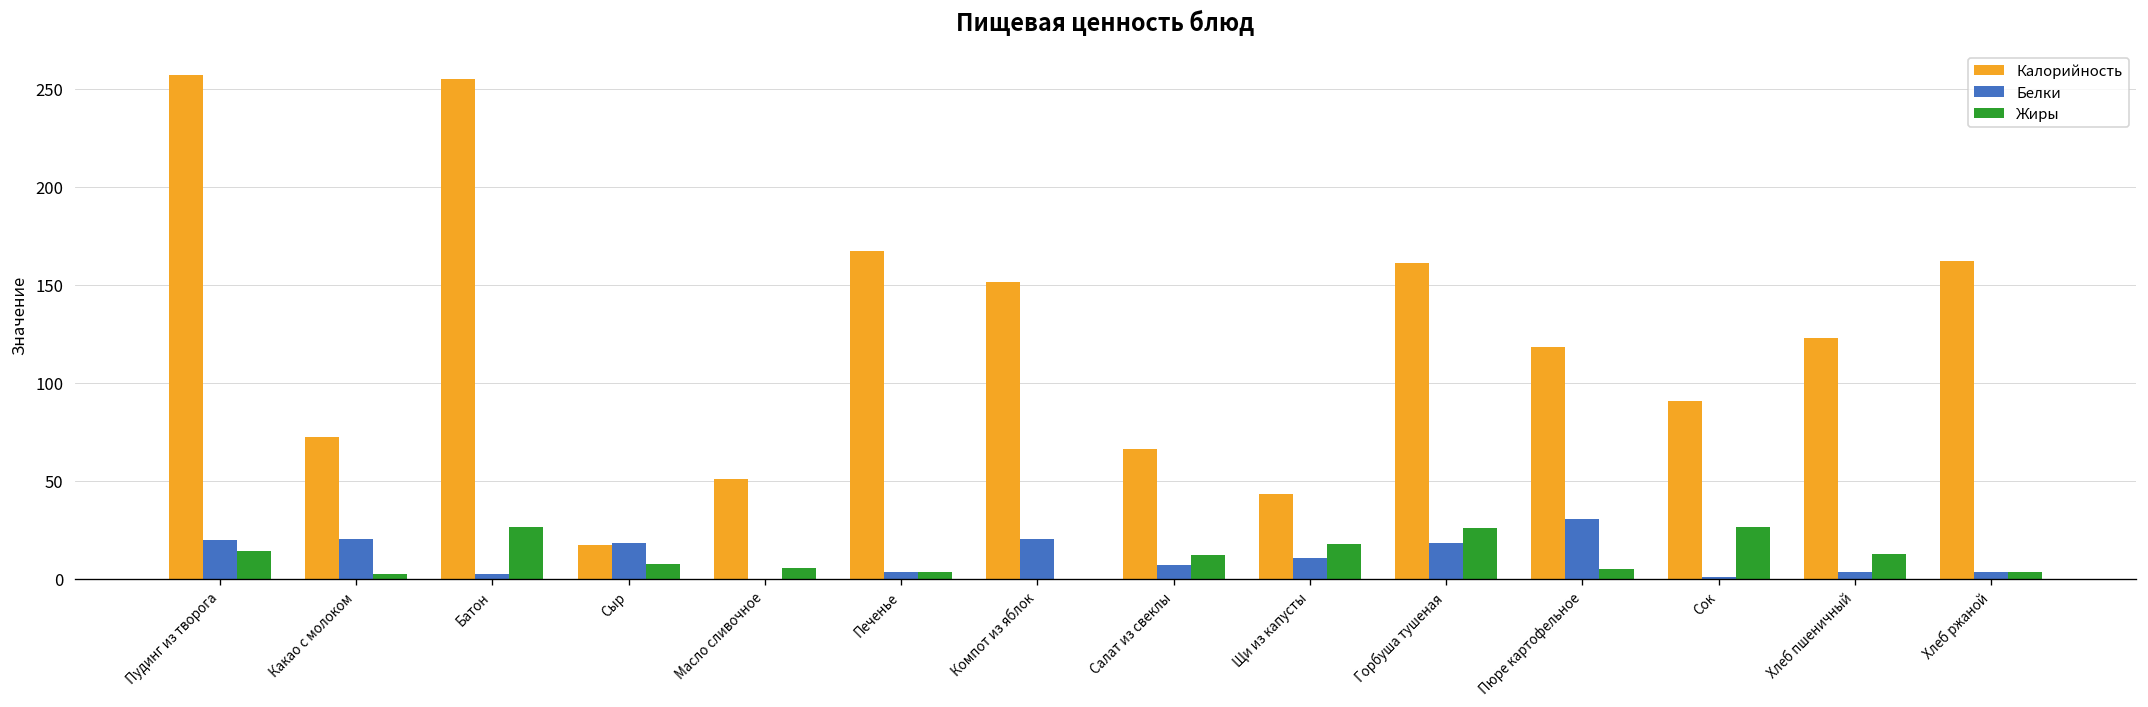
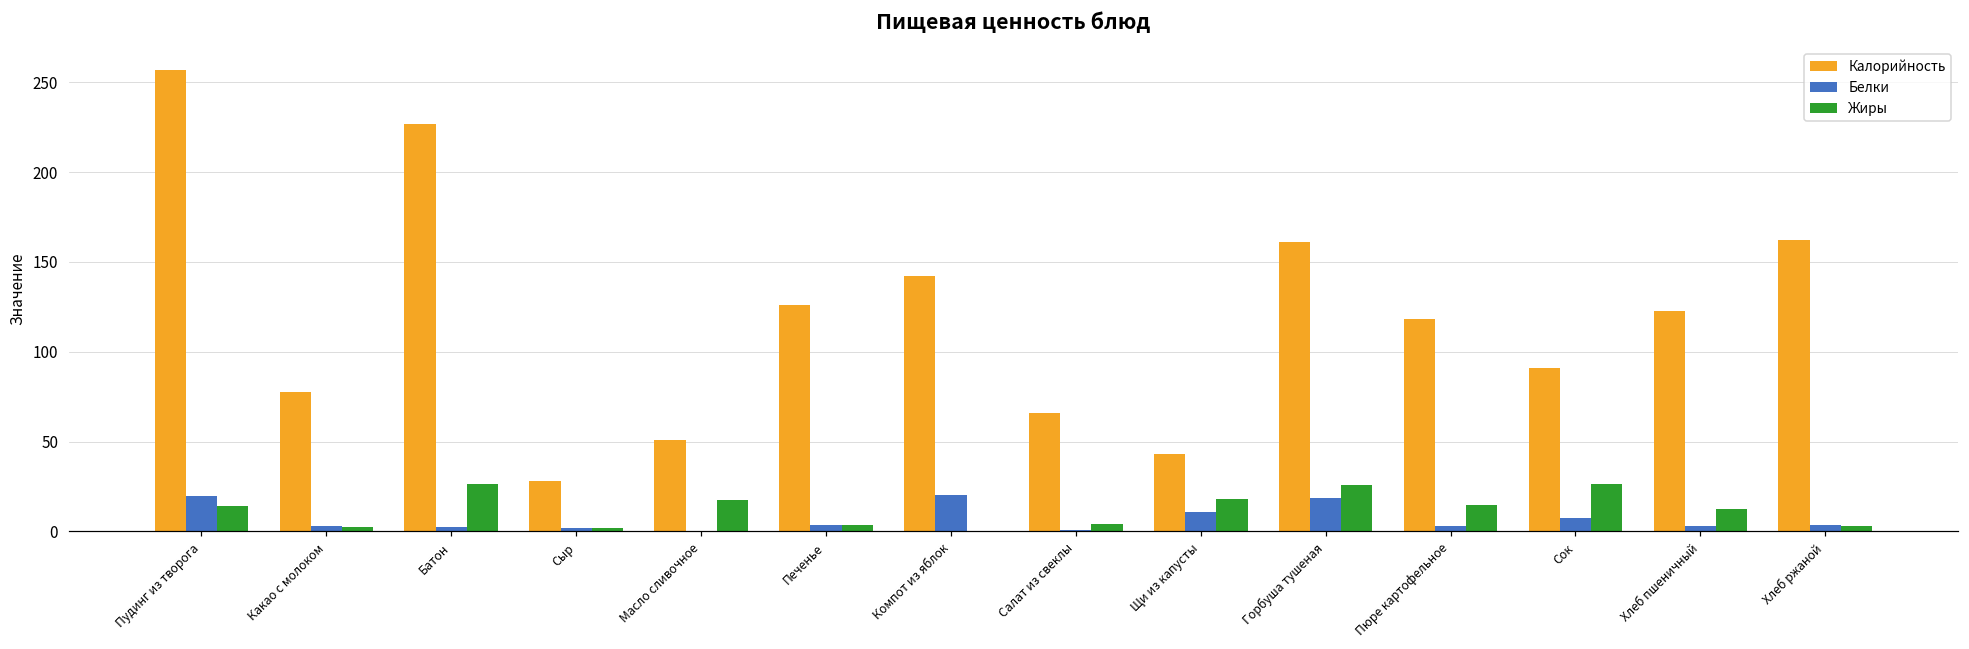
Калорийность, Какао с молоком: 72 -> 78
Белки, Какао с молоком: 20 -> 3
Калорийность, Батон: 255 -> 227
Калорийность, Сыр: 17 -> 28
Белки, Сыр: 18 -> 2
Жиры, Сыр: 7 -> 2
Жиры, Масло сливочное: 6 -> 17
Калорийность, Печенье: 167 -> 126
Калорийность, Компот из яблок: 151 -> 142
Белки, Салат из свеклы: 7 -> 1
Жиры, Салат из свеклы: 12 -> 4
Белки, Пюре картофельное: 31 -> 3
Жиры, Пюре картофельное: 5 -> 15
Белки, Сок: 1 -> 8
